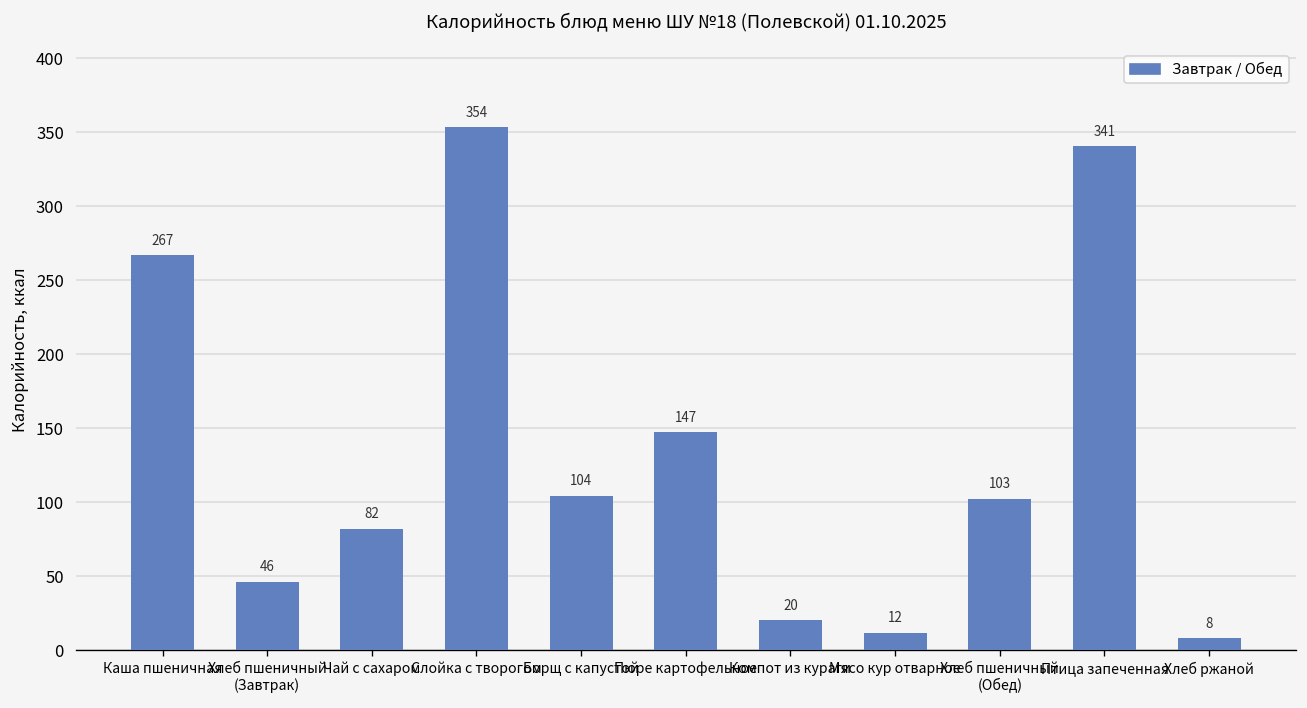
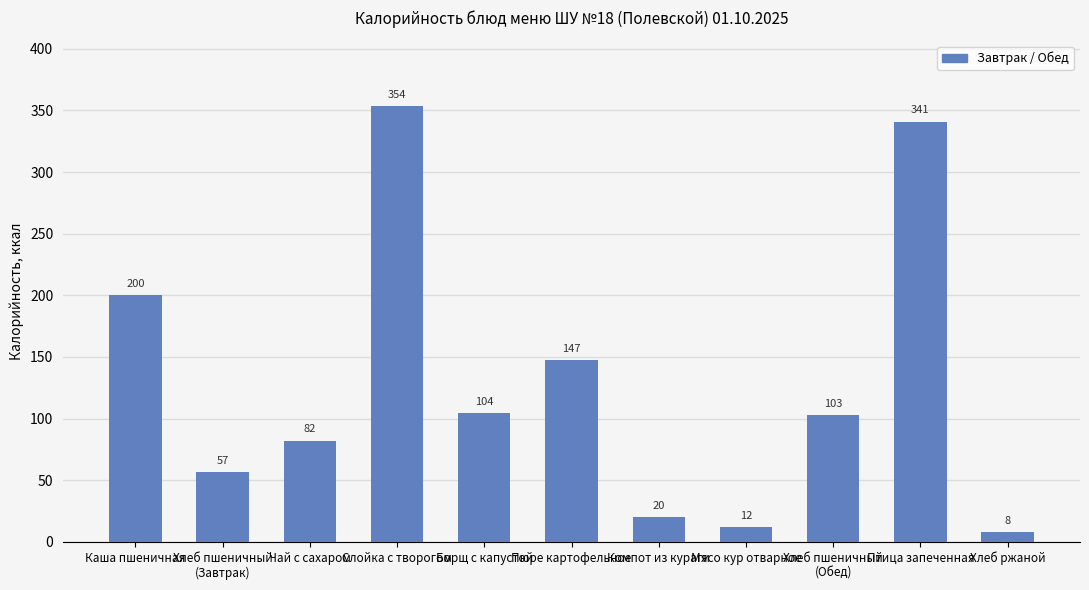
Каша пшеничная: 267 -> 200
Хлеб пшеничный (Завтрак): 46 -> 57
